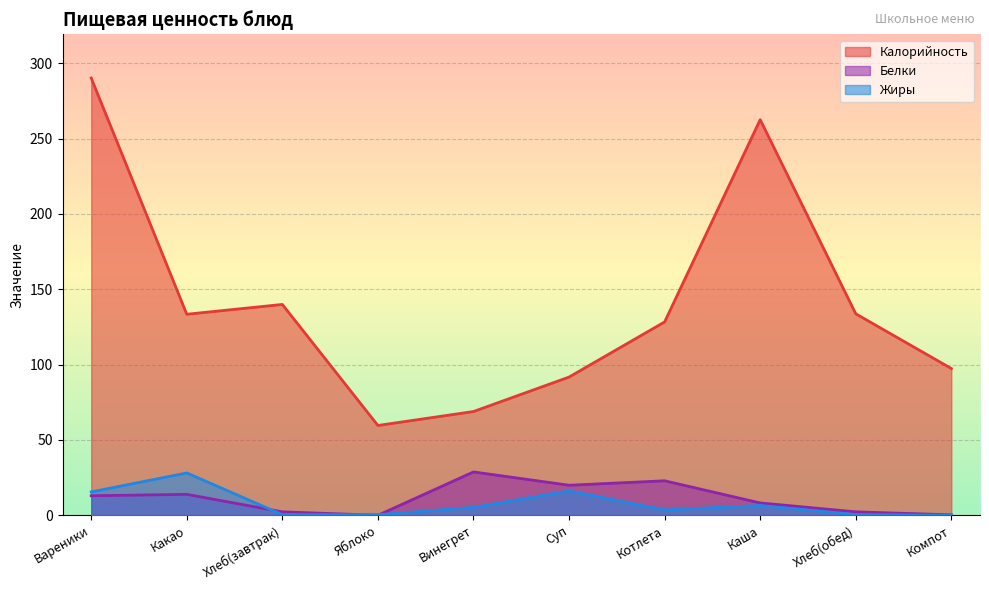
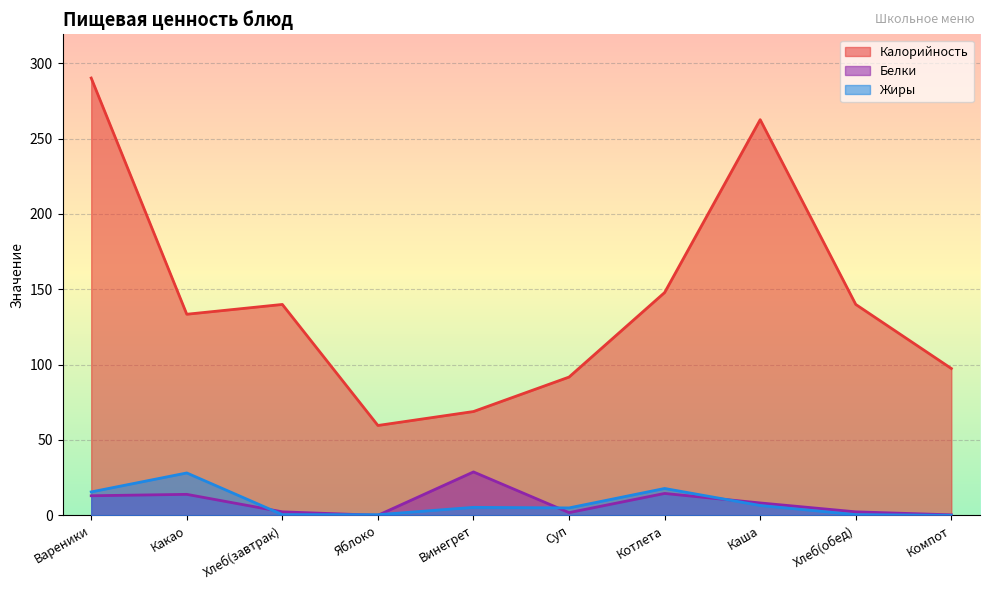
Белки, Суп: 20 -> 2
Жиры, Суп: 16 -> 5
Калорийность, Котлета: 128 -> 148
Белки, Котлета: 23 -> 15
Жиры, Котлета: 4 -> 18
Калорийность, Хлеб(обед): 134 -> 140
